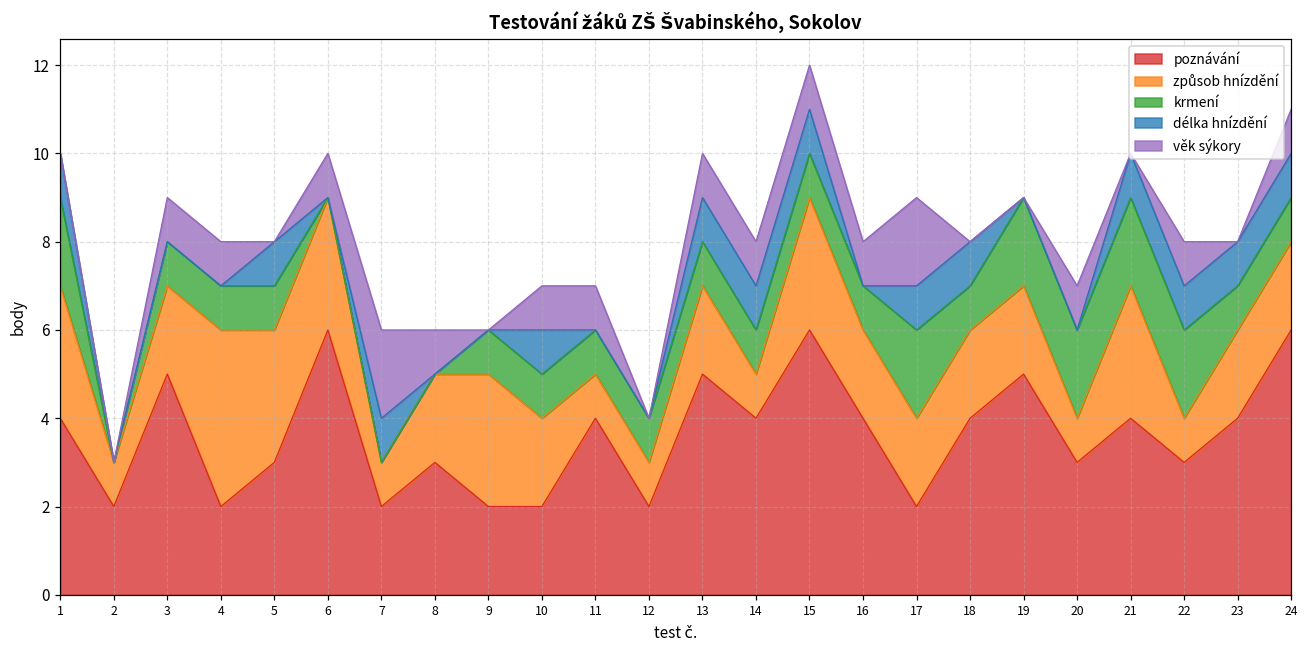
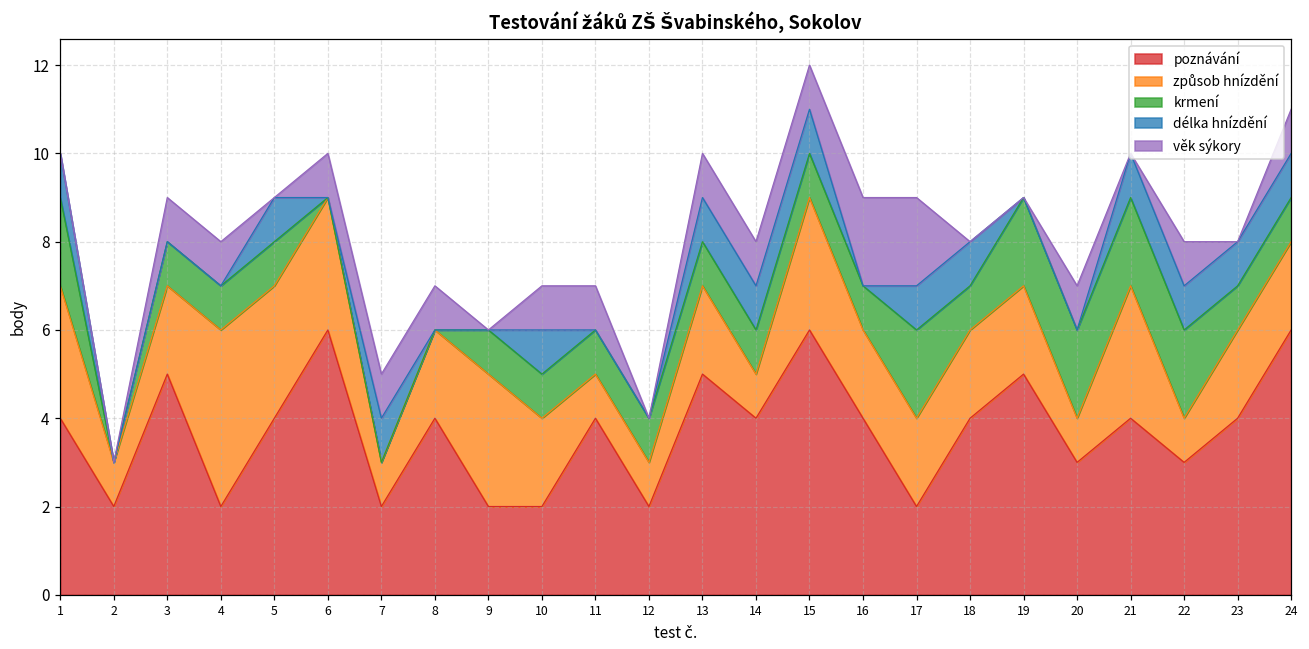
poznávání, 5: 3 -> 4
věk sýkory, 7: 2 -> 1
poznávání, 8: 3 -> 4
věk sýkory, 16: 1 -> 2
